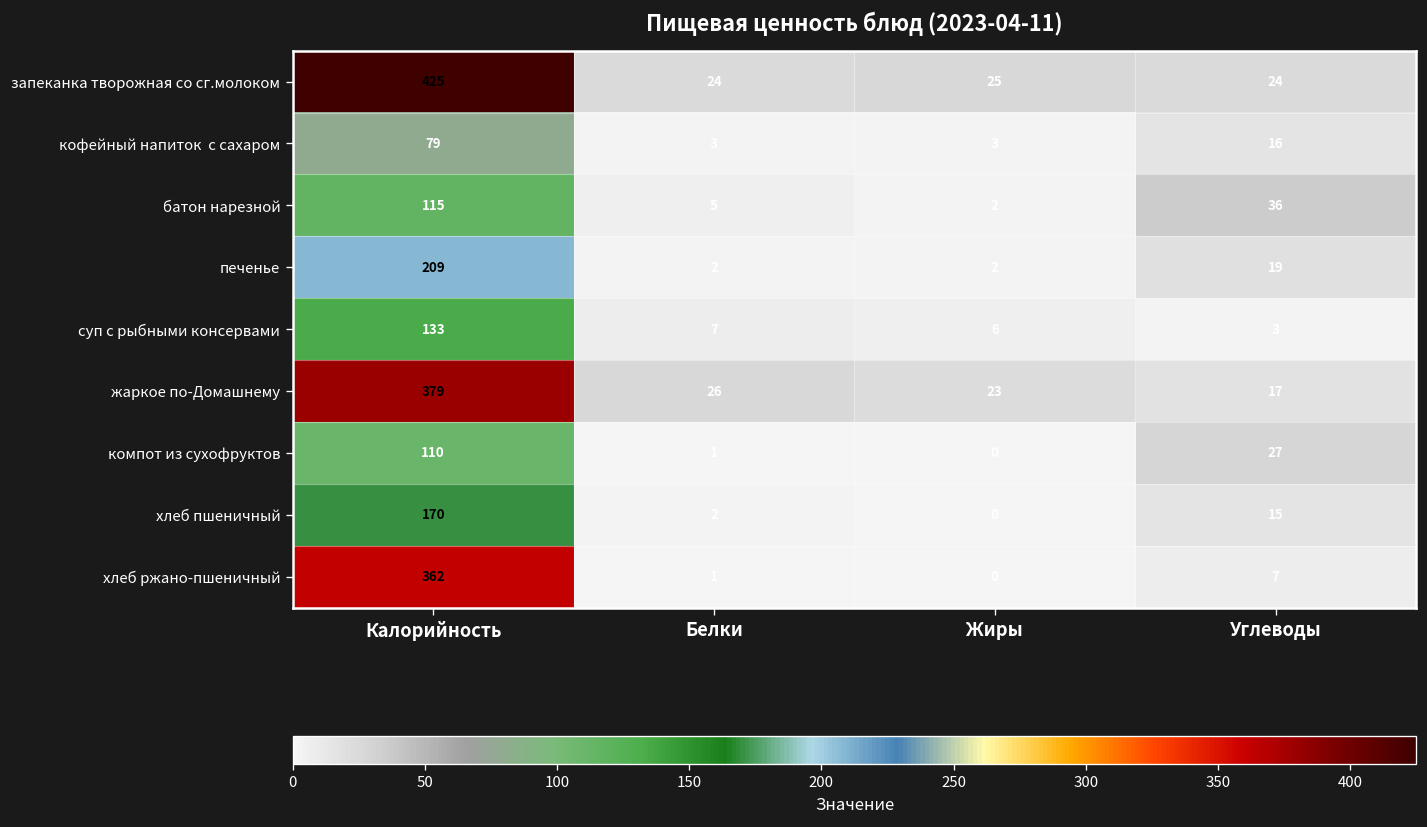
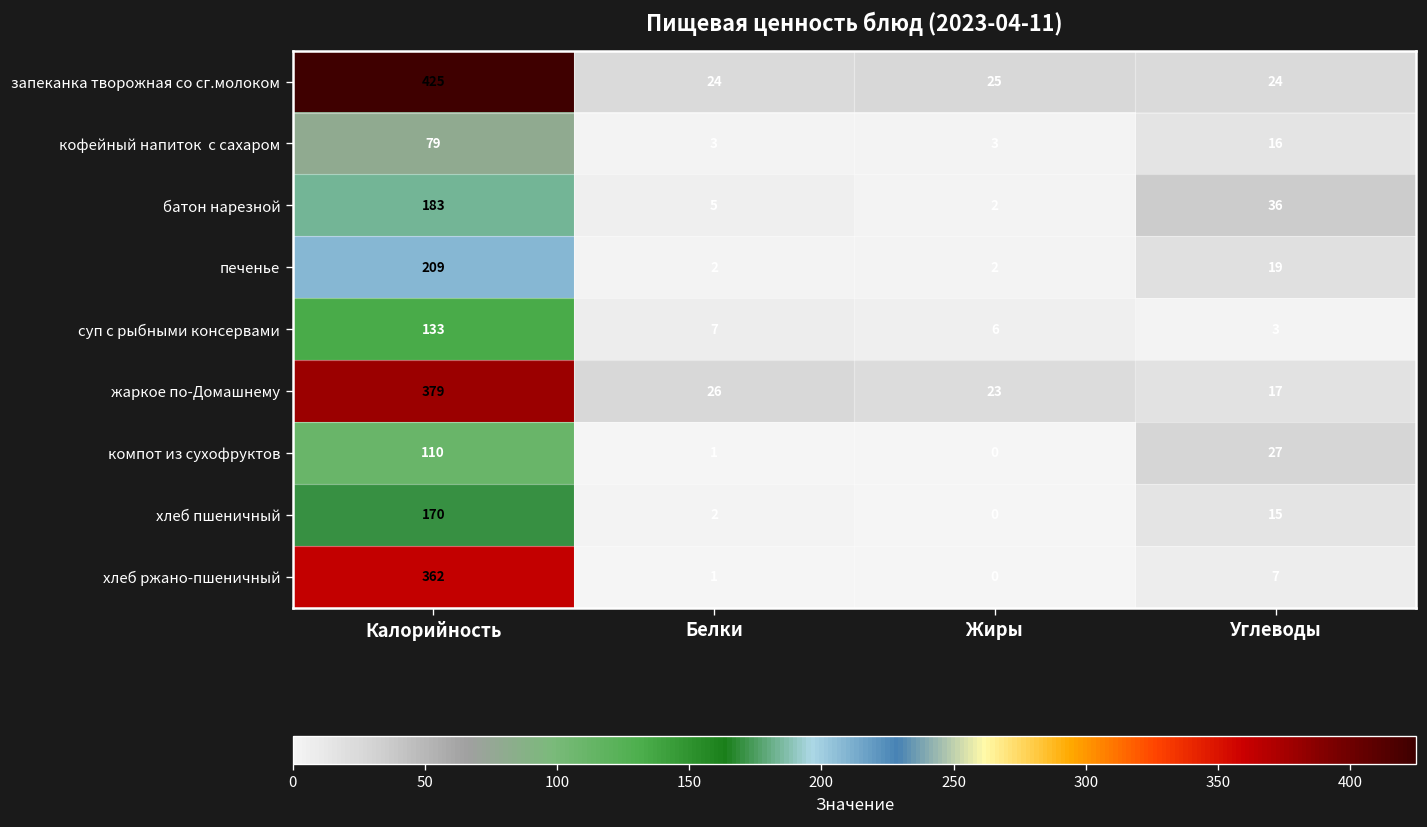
батон нарезной, Калорийность: 115 -> 183
